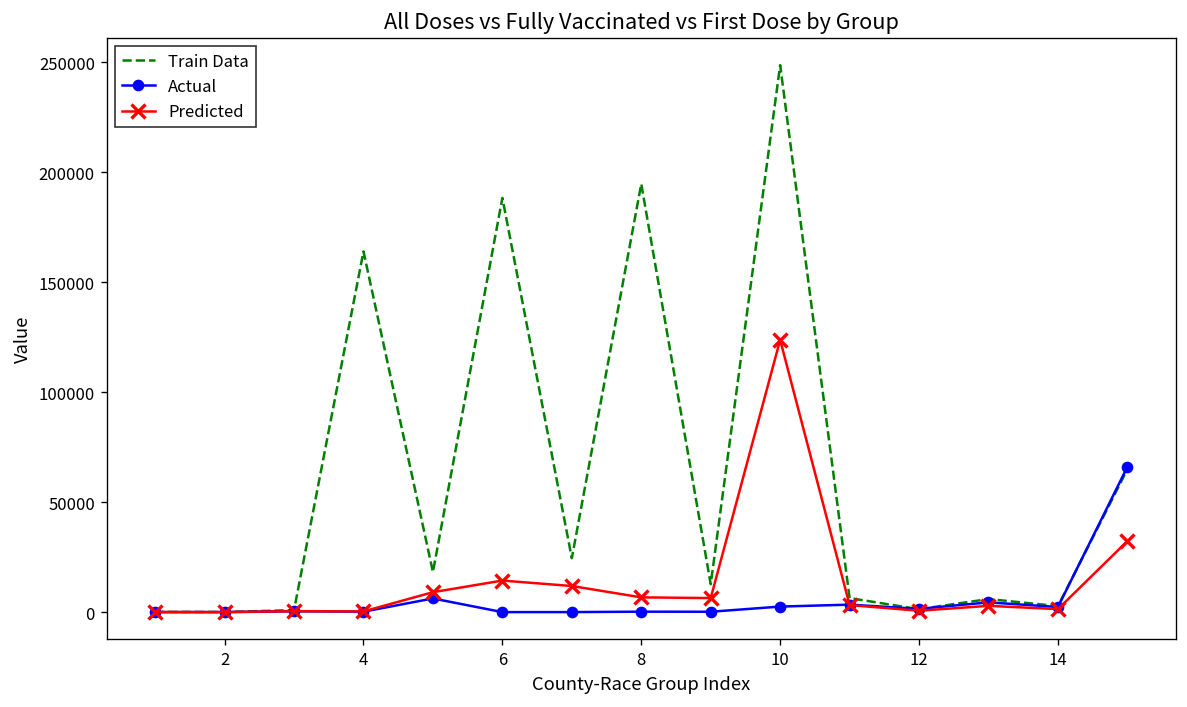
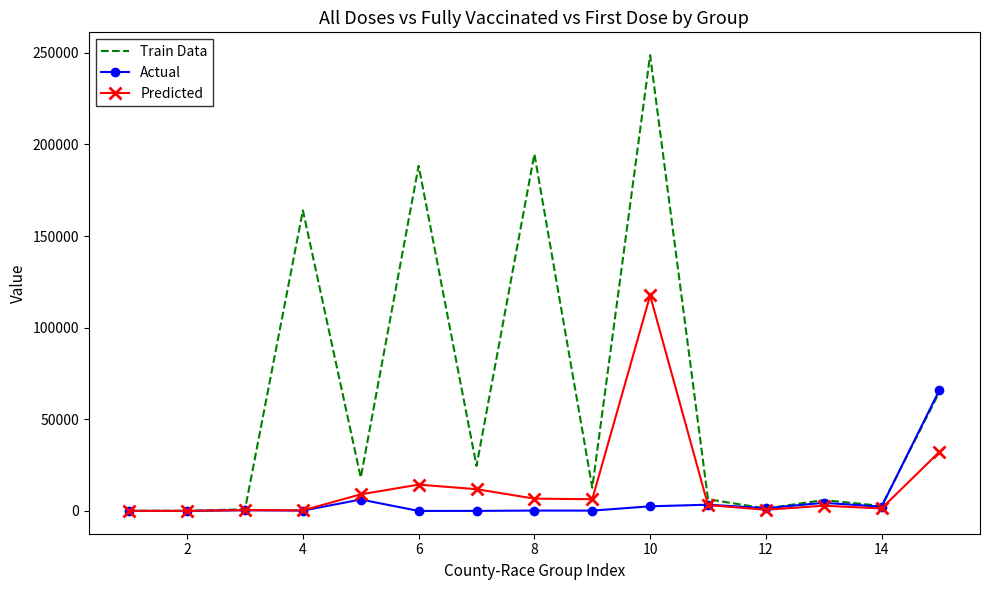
Predicted, 10: 124000 -> 118000
